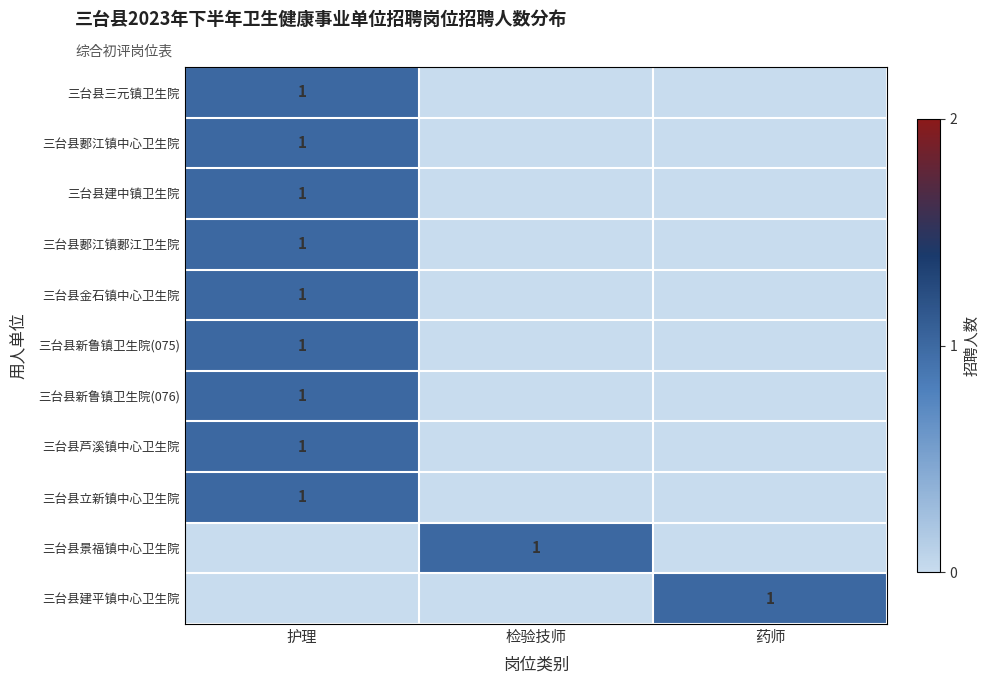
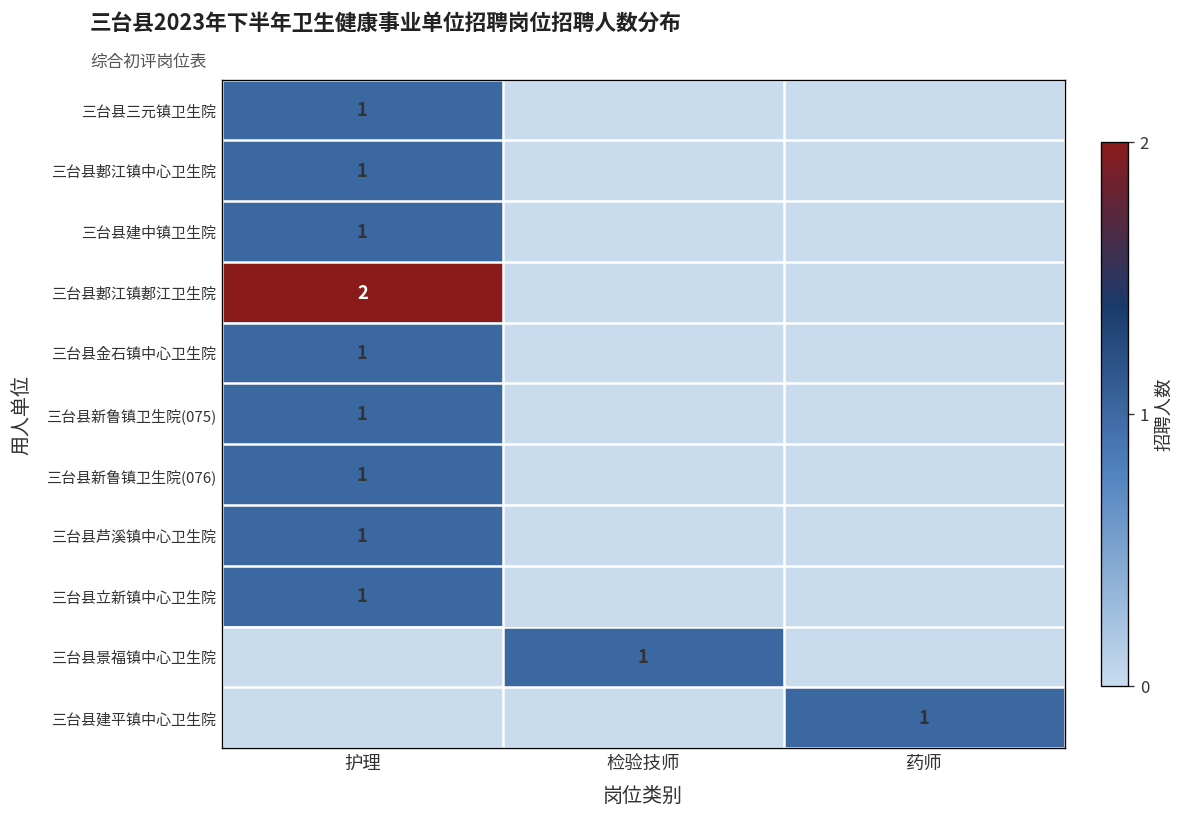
三台县郪江镇郪江卫生院, 护理: 1 -> 2
